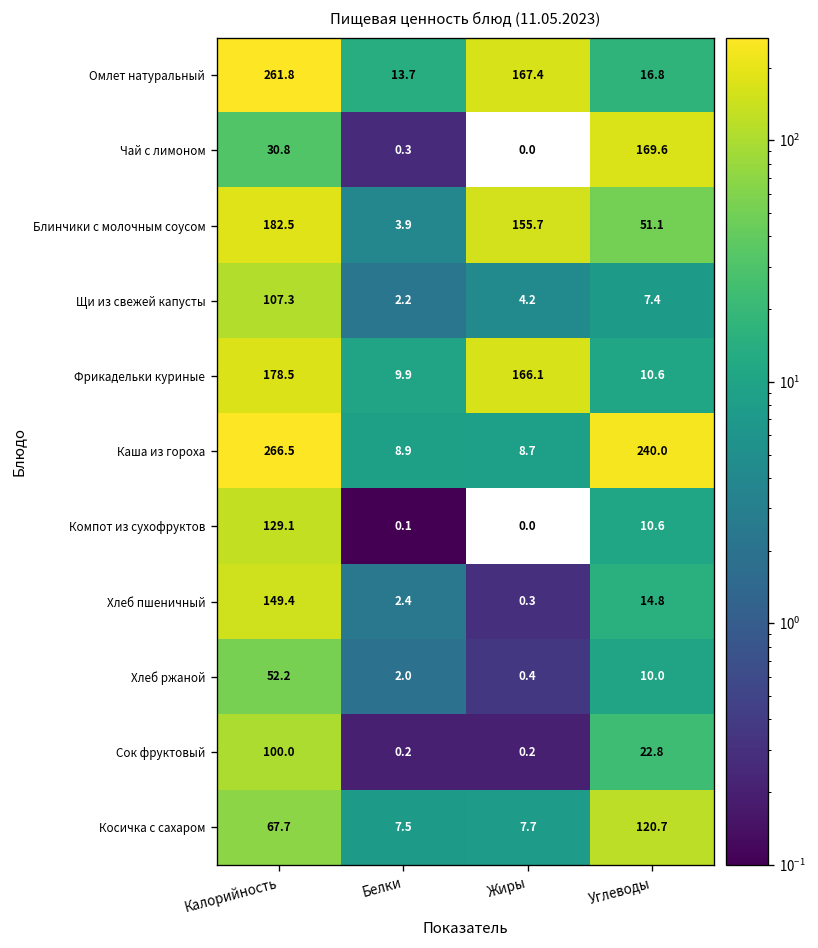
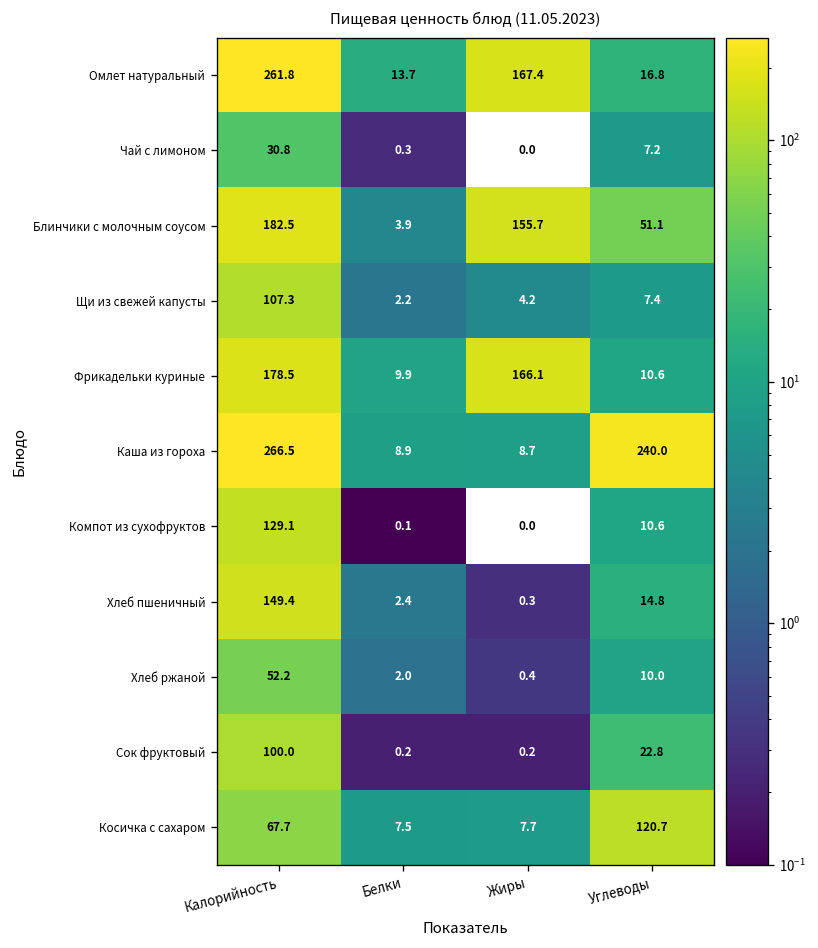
Чай с лимоном, Углеводы: 169.6 -> 7.2
